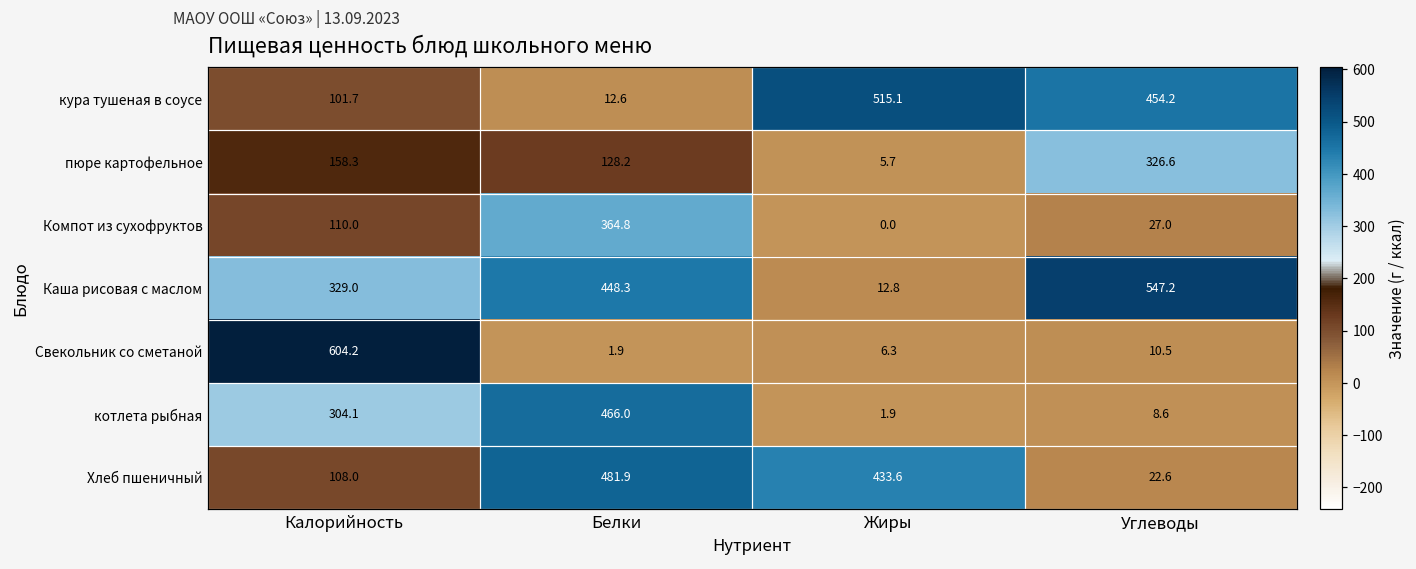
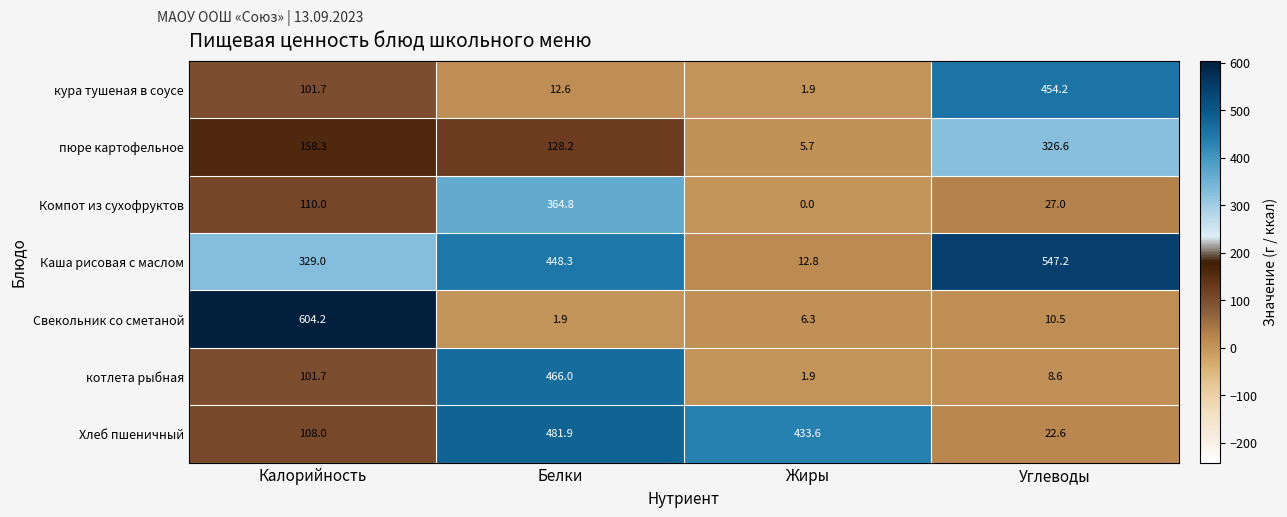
кура тушеная в соусе, Жиры: 515.1 -> 1.9
котлета рыбная, Калорийность: 304.1 -> 101.7
